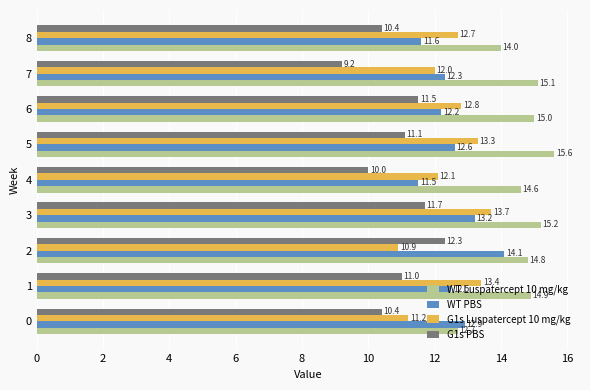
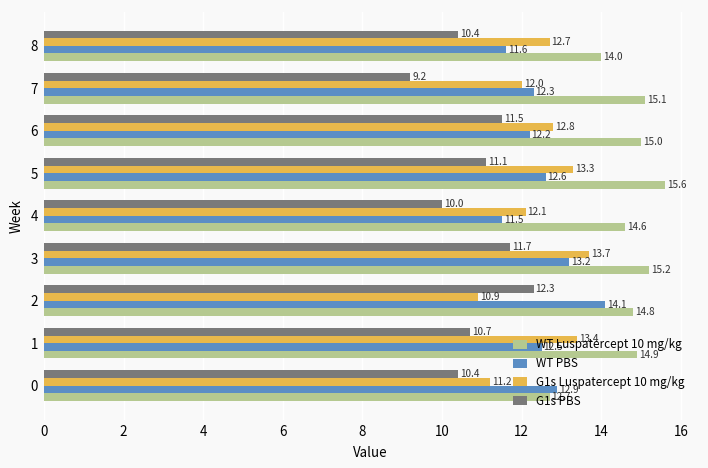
G1s PBS, 1: 11.0 -> 10.7
